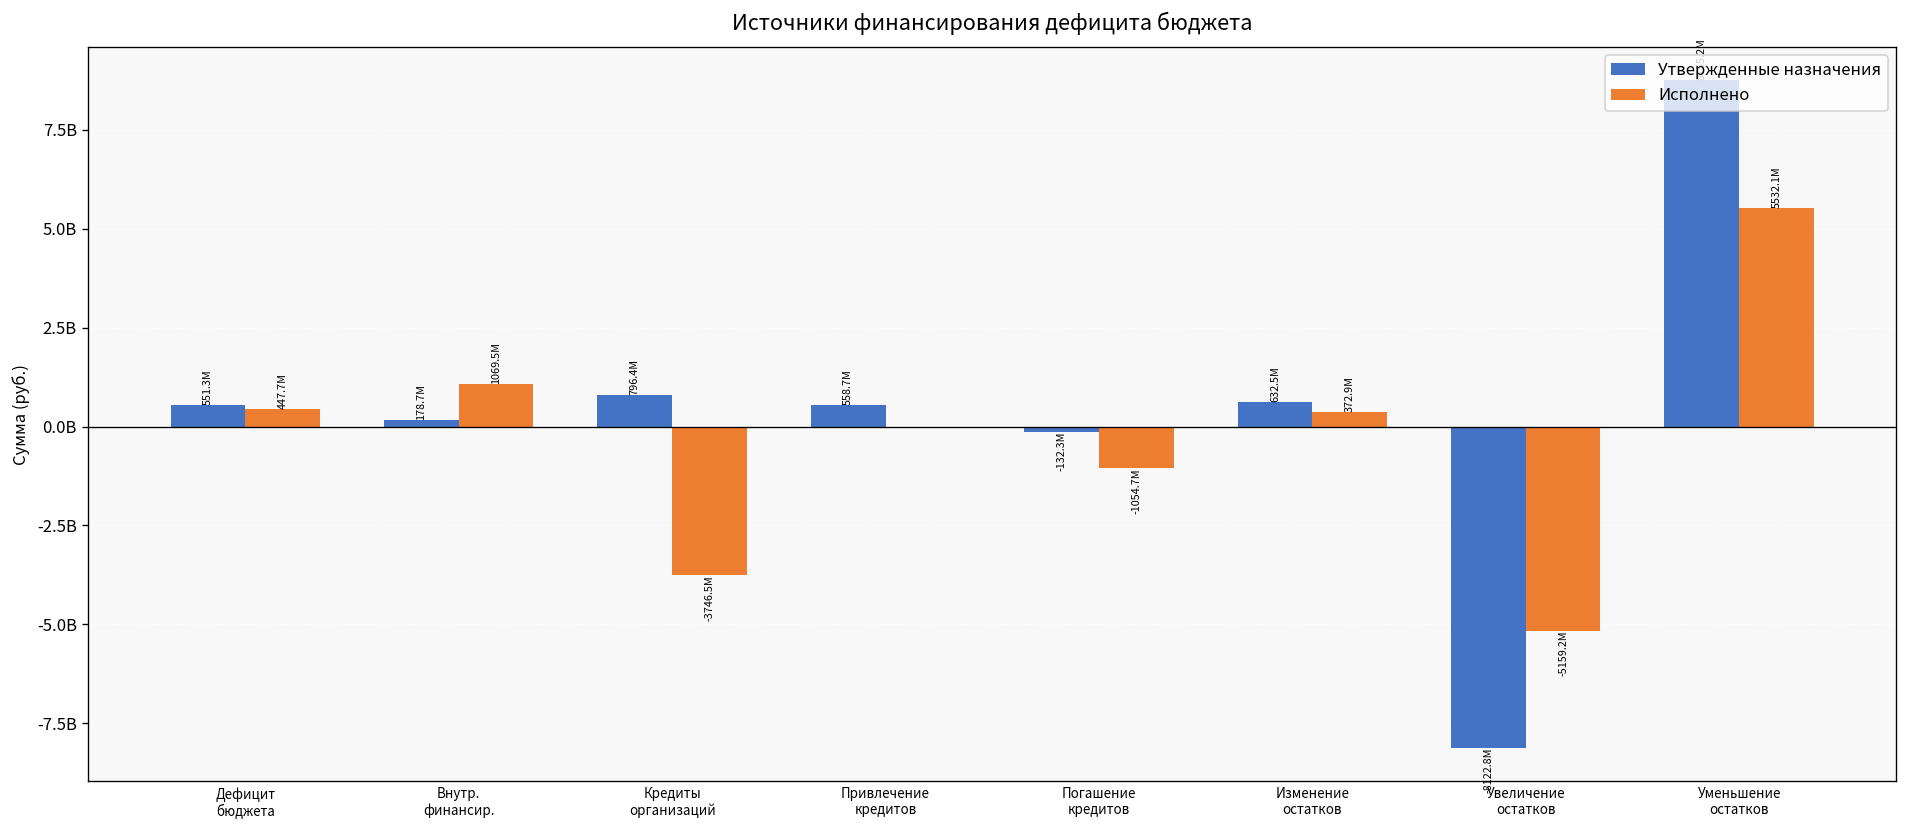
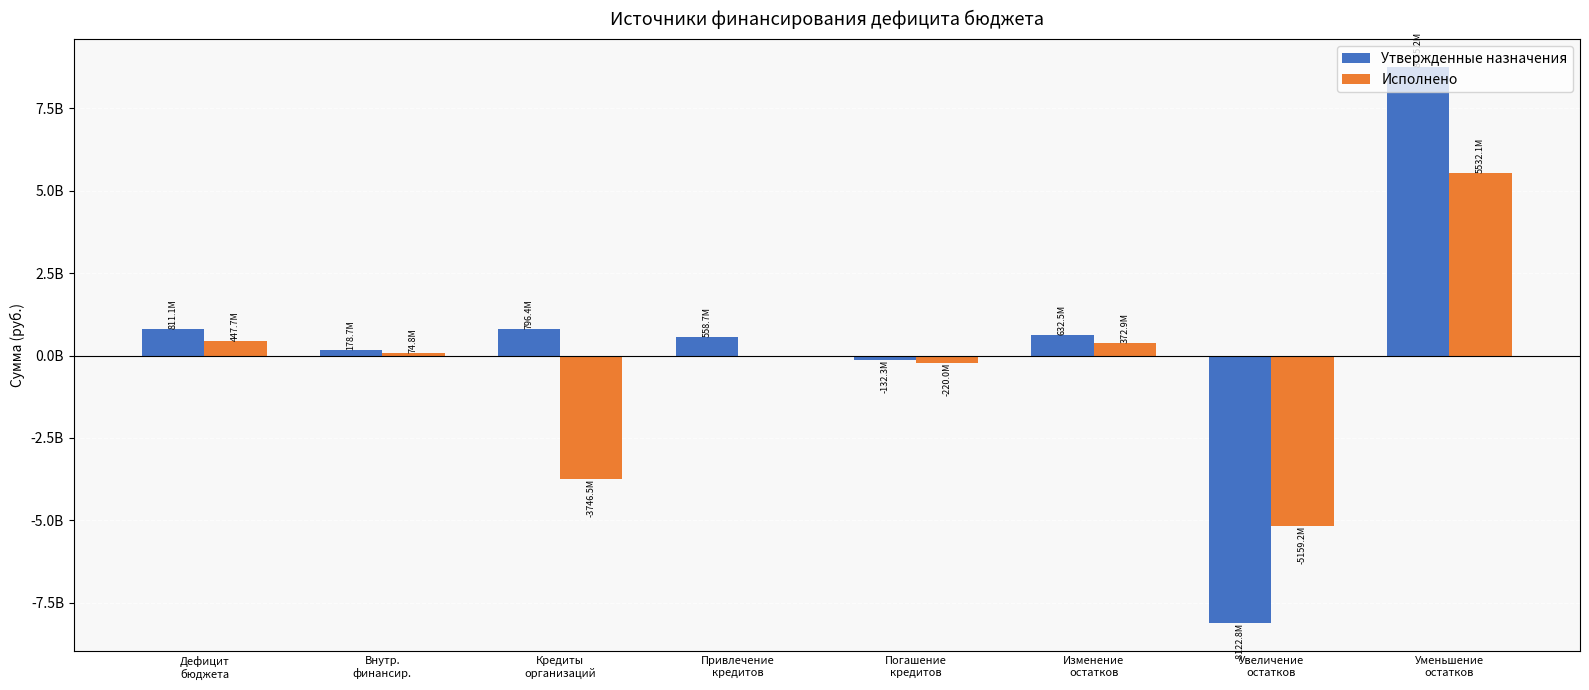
Утвержденные назначения, Дефицит бюджета: 551.3M -> 811.1M
Исполнено, Внутр. финансир.: 1069.5M -> 74.8M
Исполнено, Погашение кредитов: -1054.7M -> -220.0M
